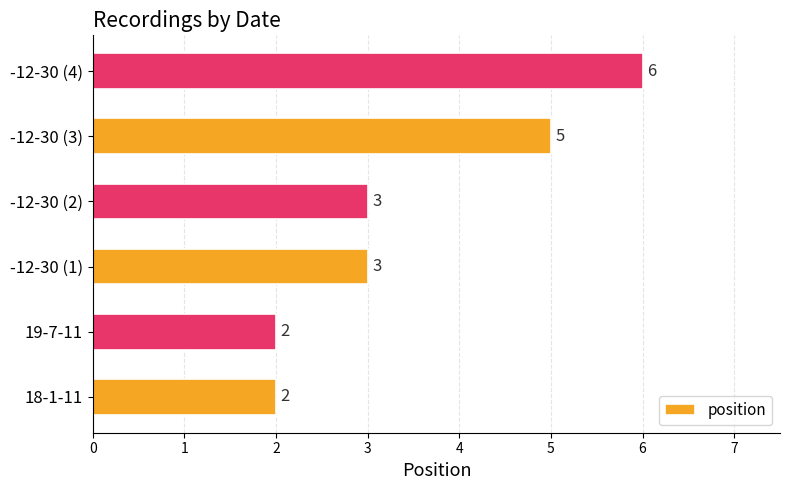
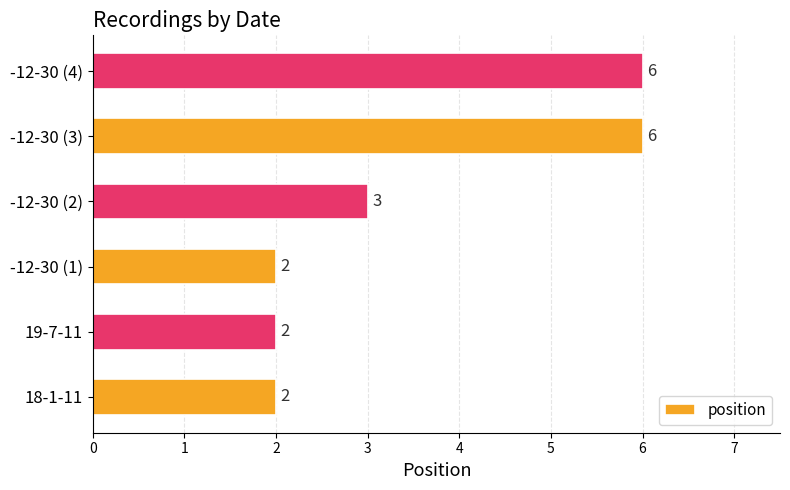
-12-30 (3): 5 -> 6
-12-30 (1): 3 -> 2
